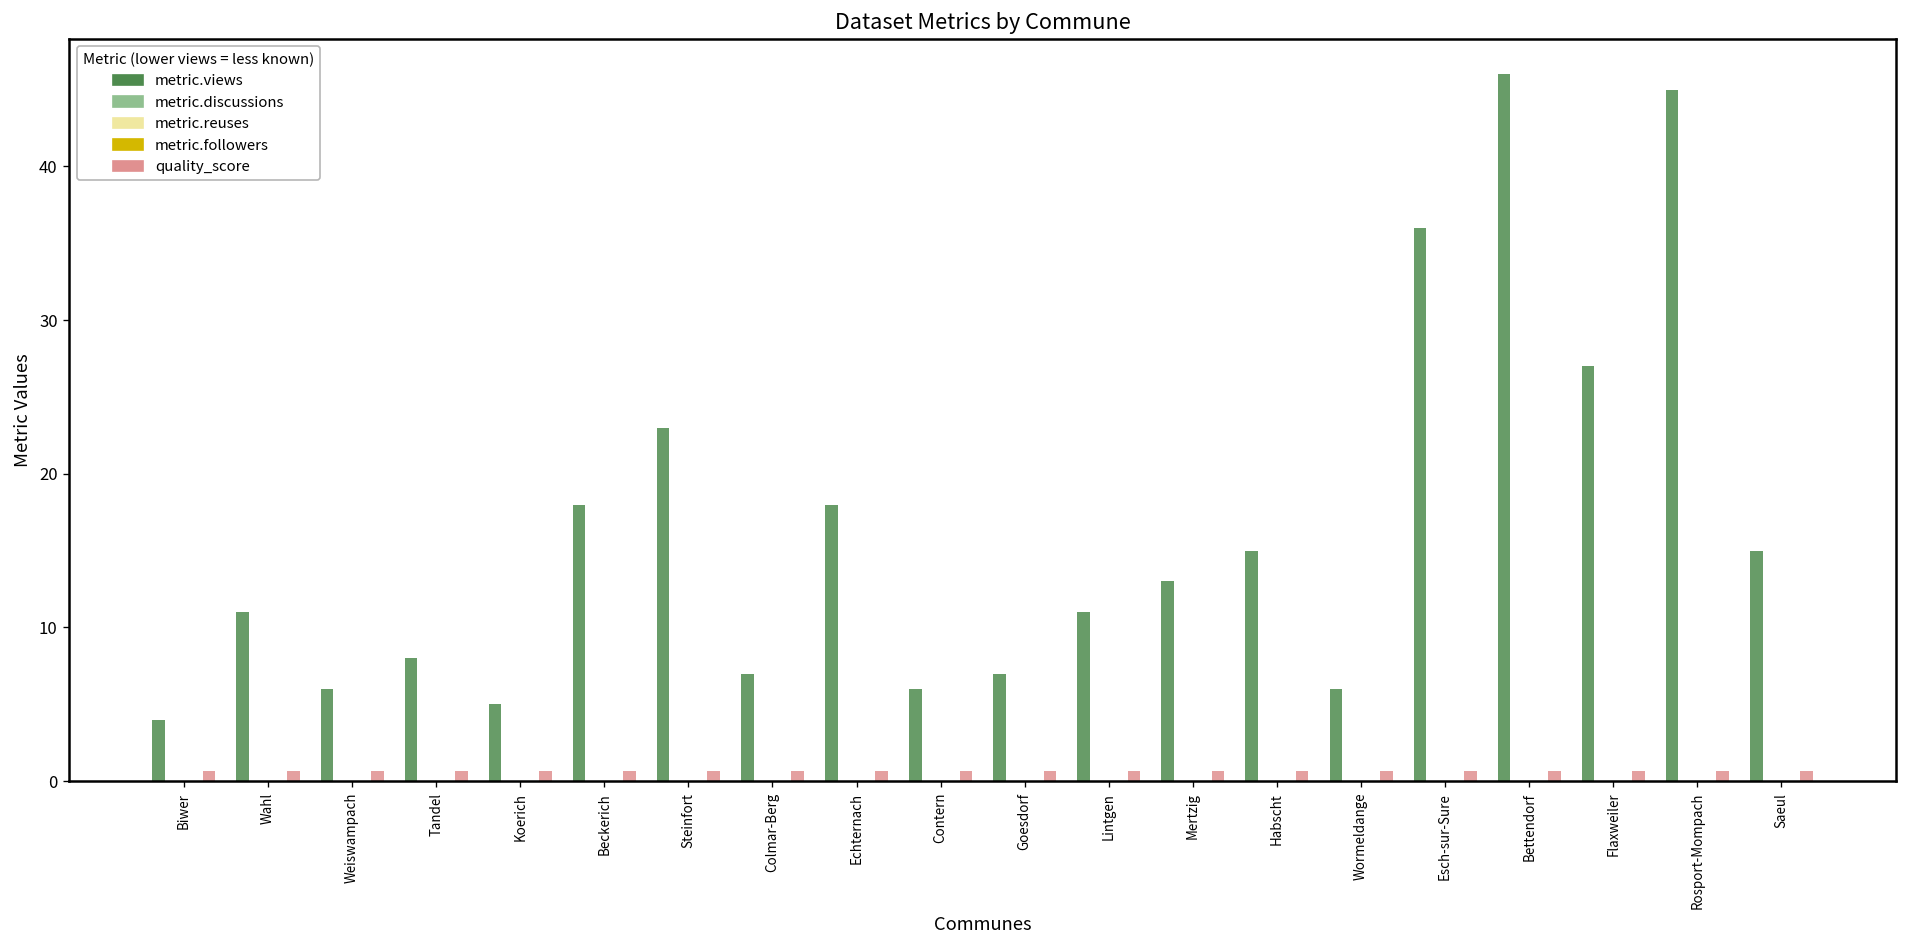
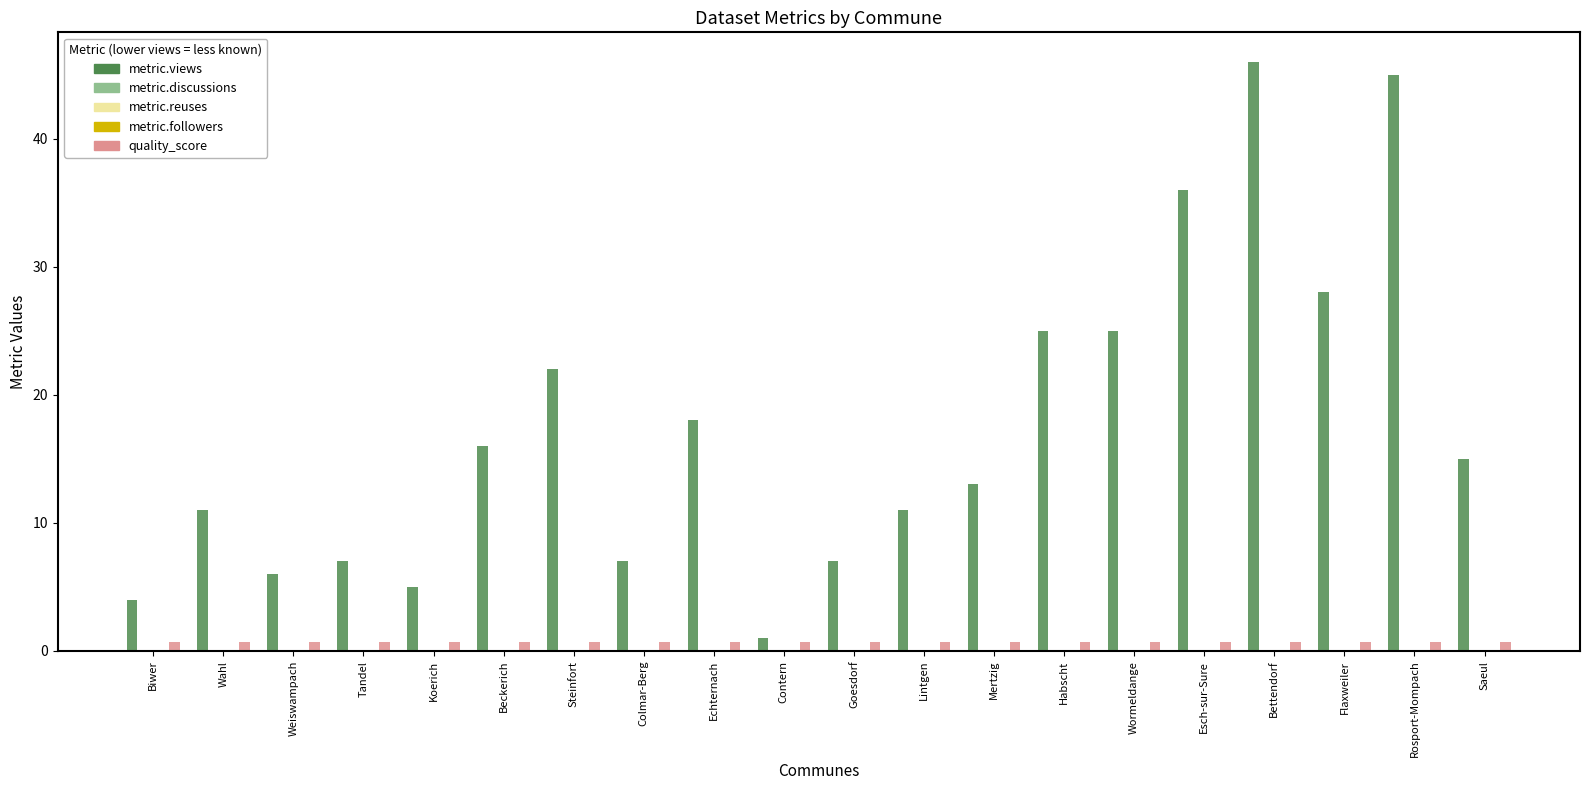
metric.views, Tandel: 8 -> 7
metric.views, Beckerich: 18 -> 16
metric.views, Steinfort: 23 -> 22
metric.views, Contern: 6 -> 1
metric.views, Habscht: 15 -> 25
metric.views, Wormeldange: 6 -> 25
metric.views, Flaxweiler: 27 -> 28
